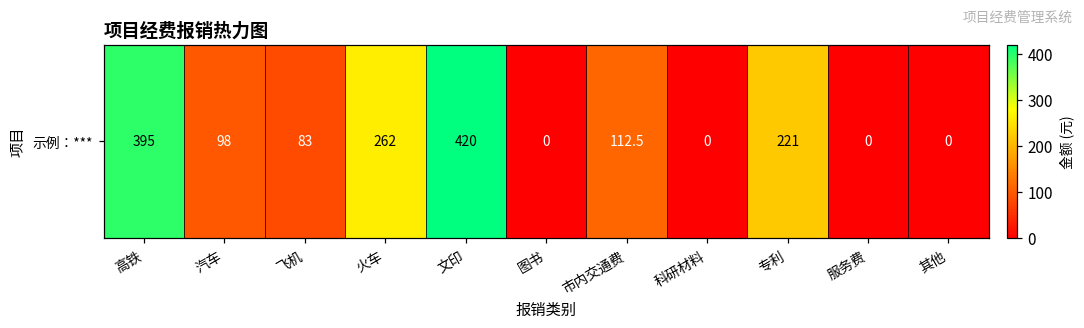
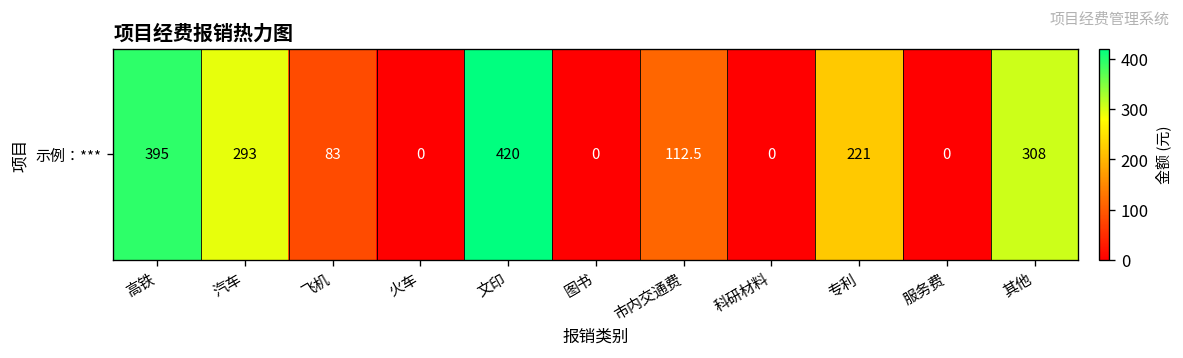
示例：***, 汽车: 98 -> 293
示例：***, 火车: 262 -> 0
示例：***, 其他: 0 -> 308
